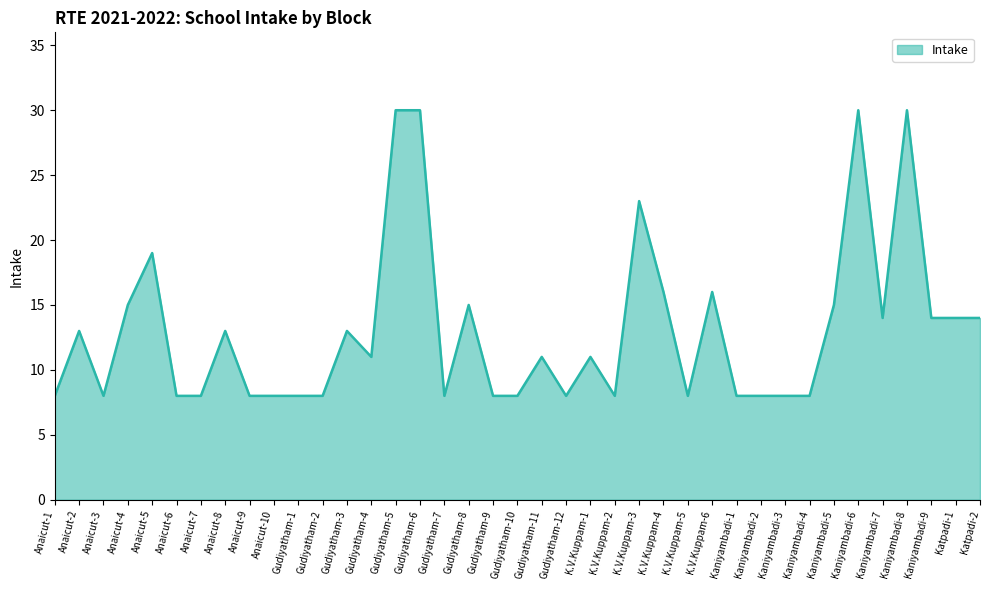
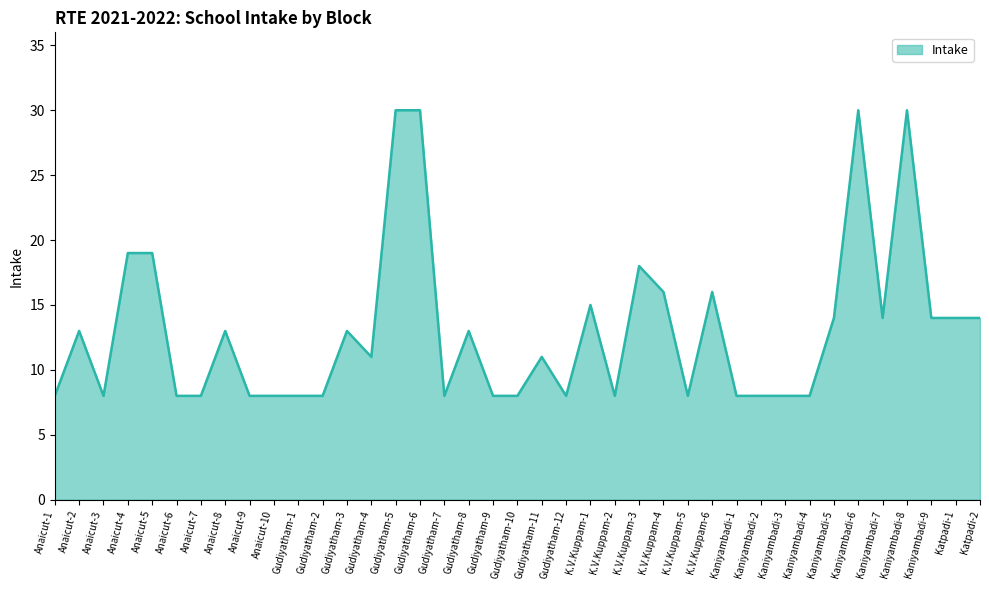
Anaicut-4: 15 -> 19
Gudiyatham-8: 15 -> 13
K.V.Kuppam-1: 11 -> 15
K.V.Kuppam-3: 23 -> 18
Kaniyambadi-5: 15 -> 14
